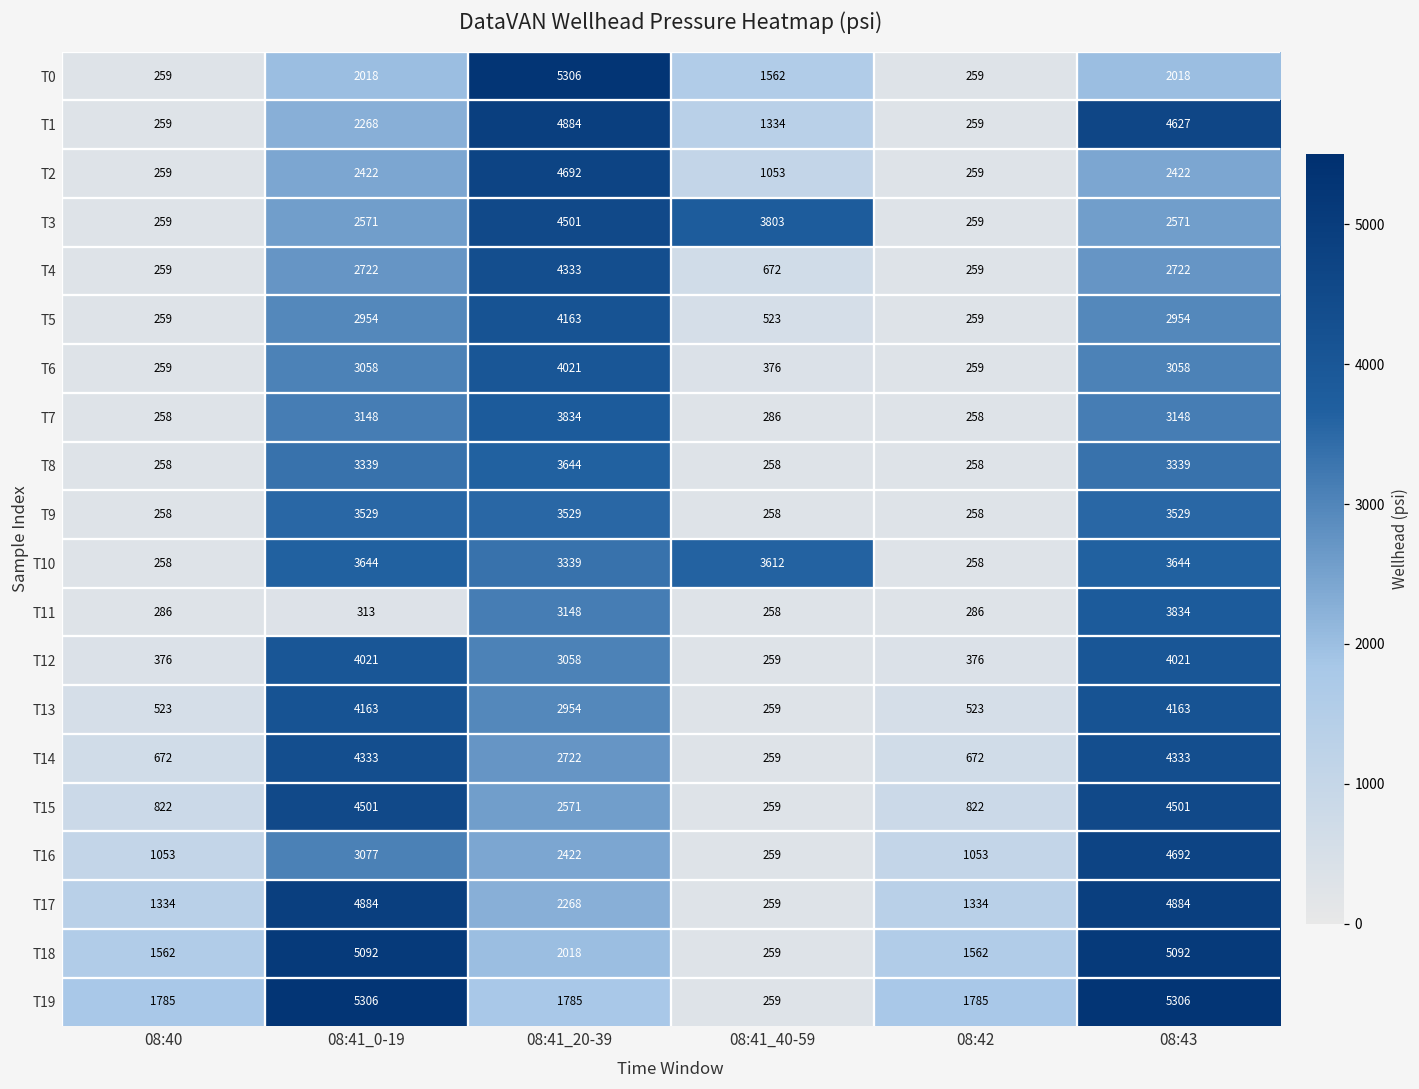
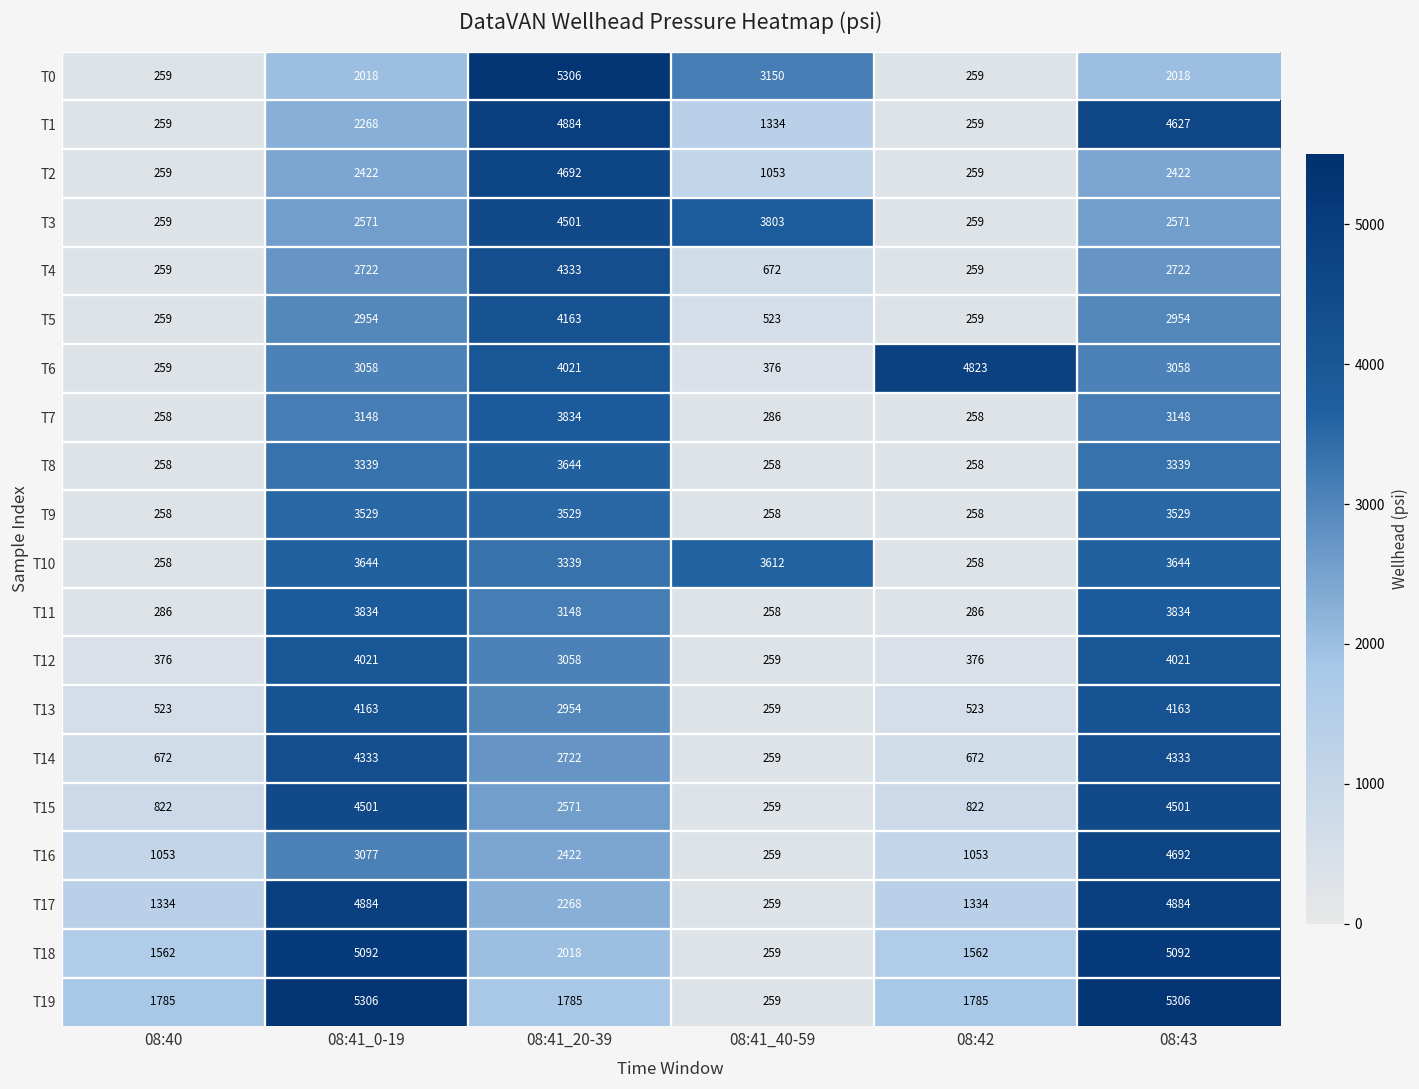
T0, 08:41_40-59: 1562 -> 3150
T6, 08:42: 259 -> 4823
T11, 08:41_0-19: 313 -> 3834
